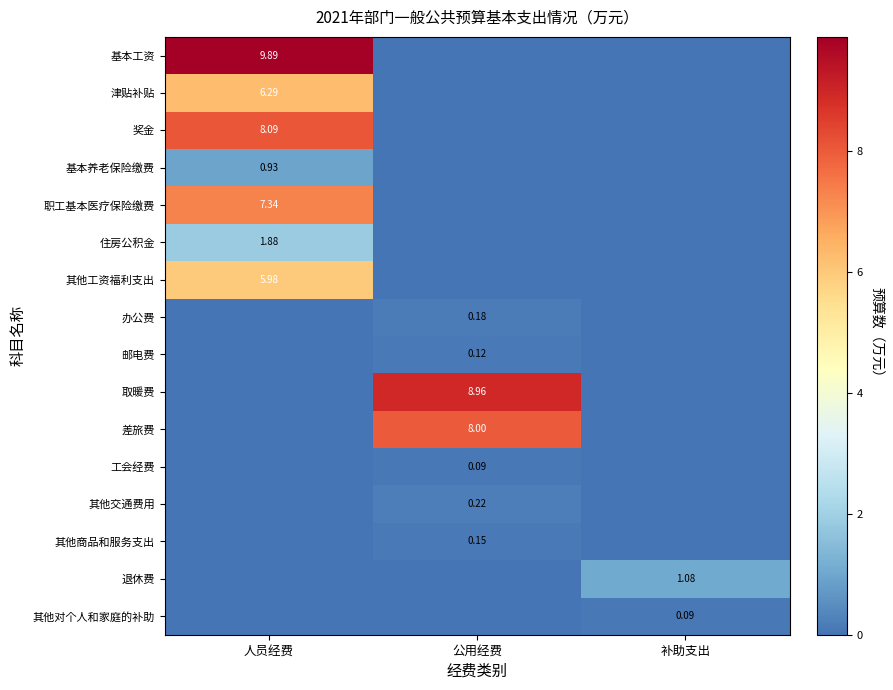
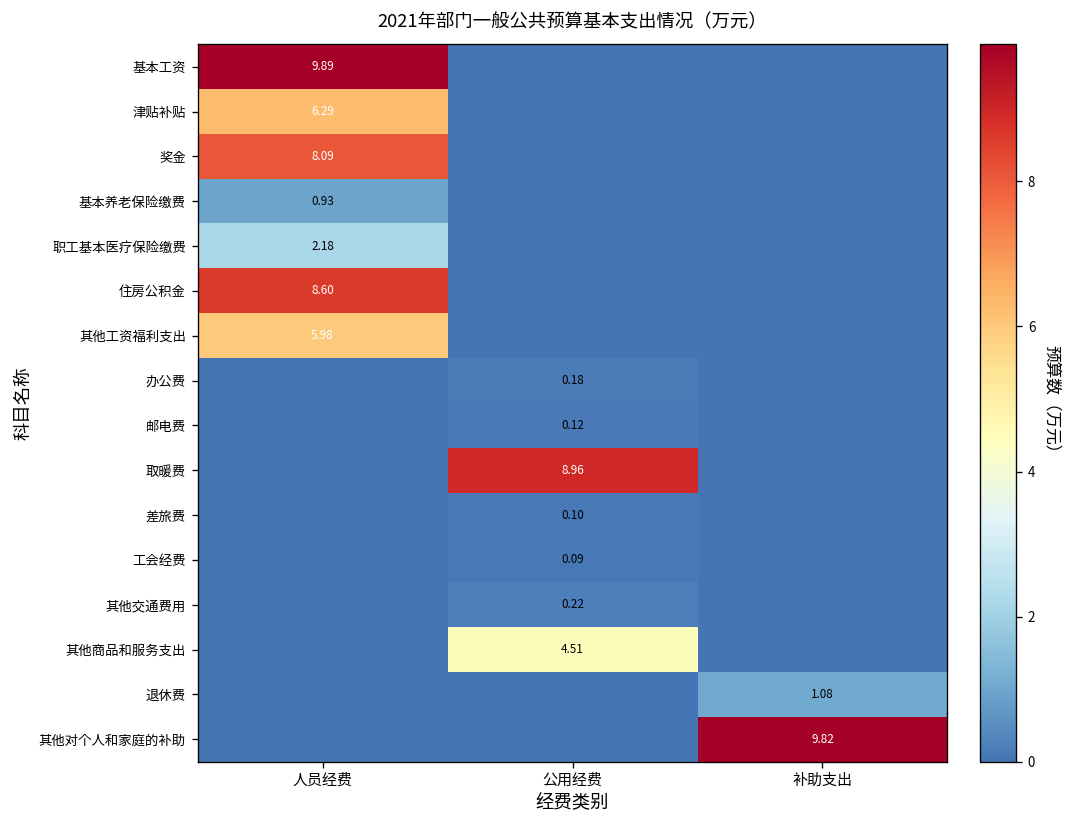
职工基本医疗保险缴费, 人员经费: 7.34 -> 2.18
住房公积金, 人员经费: 1.88 -> 8.60
差旅费, 公用经费: 8.00 -> 0.10
其他商品和服务支出, 公用经费: 0.15 -> 4.51
其他对个人和家庭的补助, 补助支出: 0.09 -> 9.82
